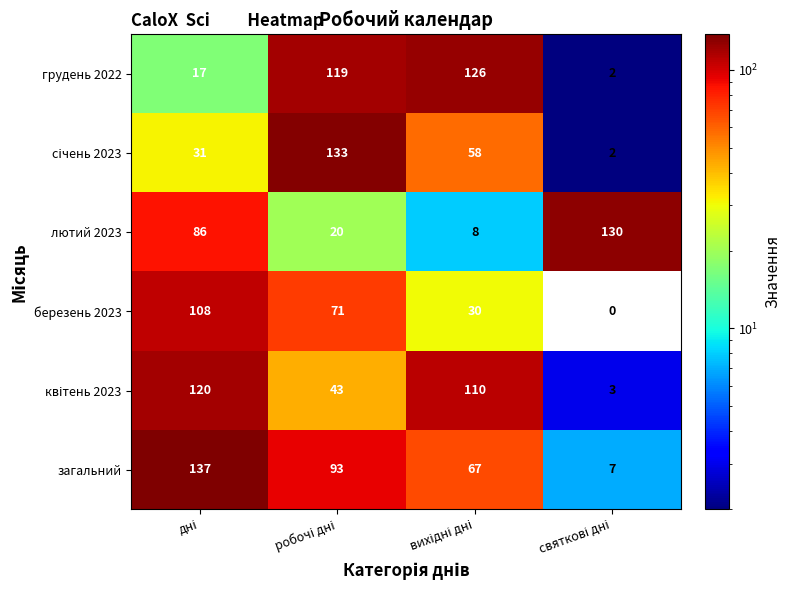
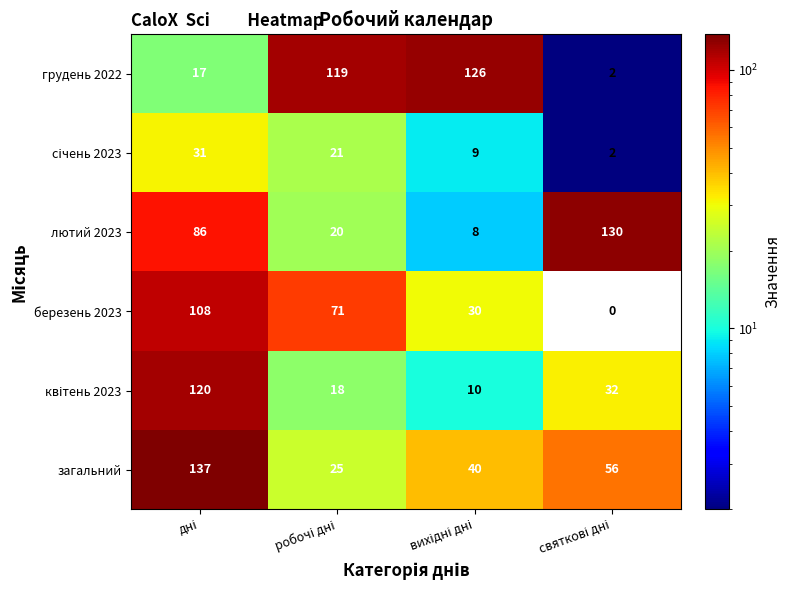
січень 2023, робочі дні: 133 -> 21
січень 2023, вихідні дні: 58 -> 9
квітень 2023, робочі дні: 43 -> 18
квітень 2023, вихідні дні: 110 -> 10
квітень 2023, святкові дні: 3 -> 32
загальний, робочі дні: 93 -> 25
загальний, вихідні дні: 67 -> 40
загальний, святкові дні: 7 -> 56
